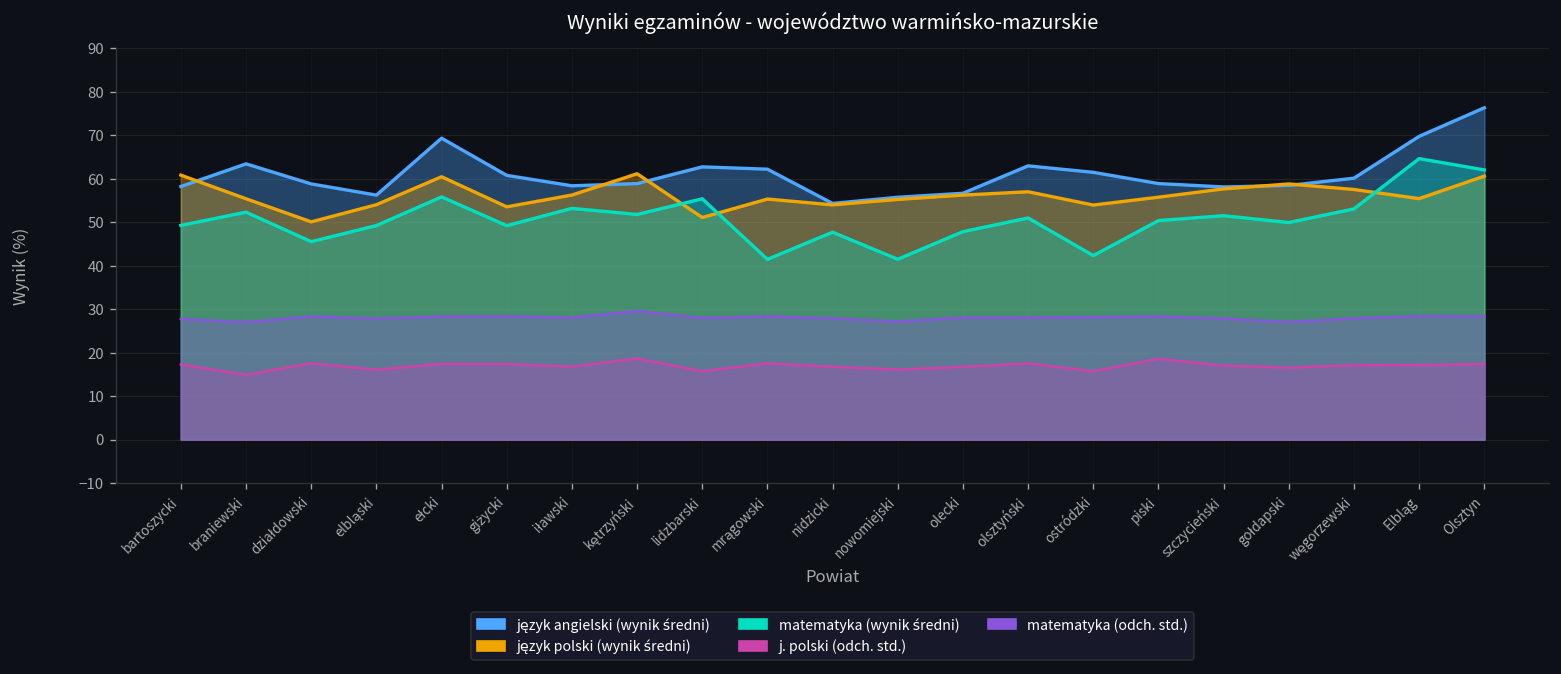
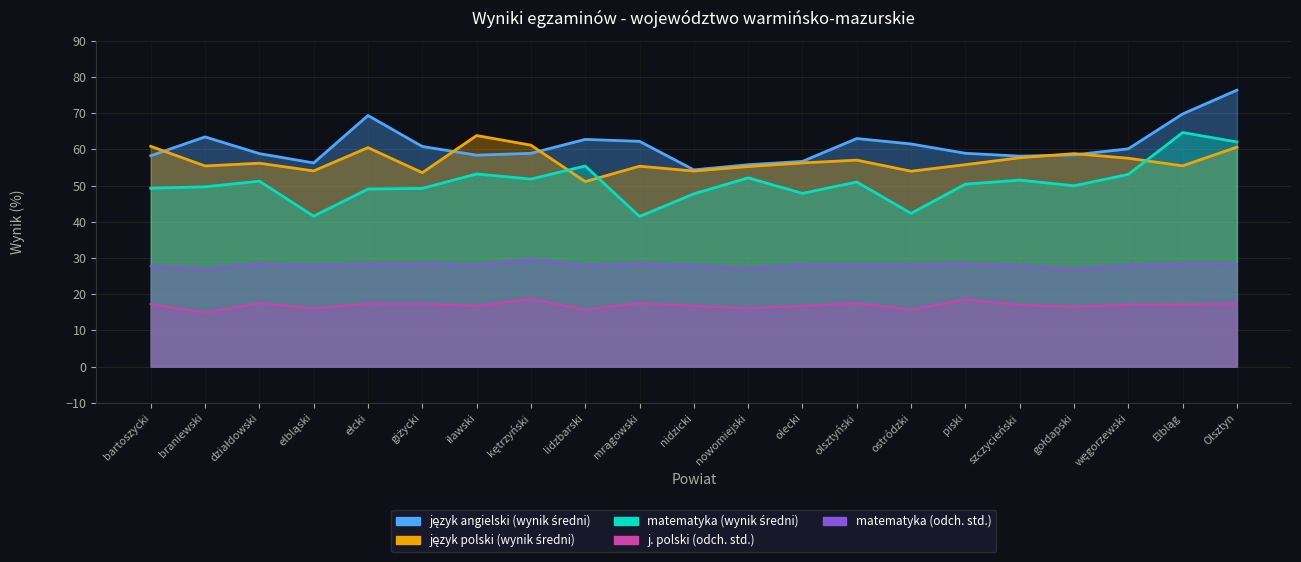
matematyka (wynik średni), braniewski: 52 -> 50
język polski (wynik średni), działdowski: 50 -> 56
matematyka (wynik średni), działdowski: 46 -> 51
matematyka (wynik średni), elbląski: 49 -> 42
matematyka (wynik średni), ełcki: 56 -> 49
język polski (wynik średni), iławski: 56 -> 64
matematyka (wynik średni), nowomiejski: 41 -> 52
